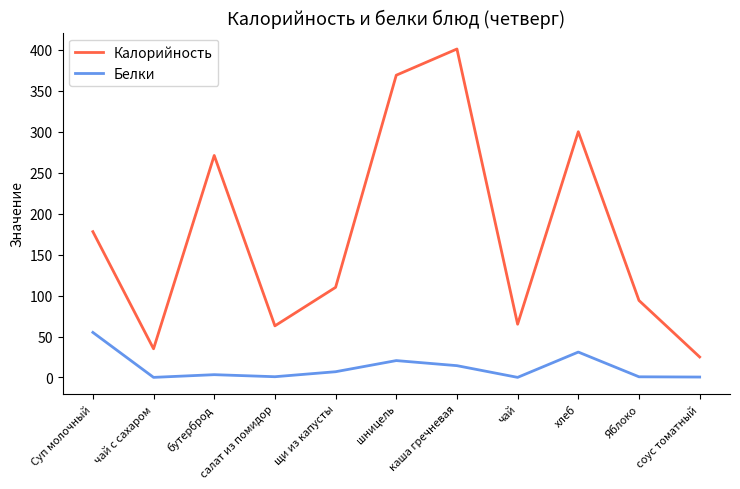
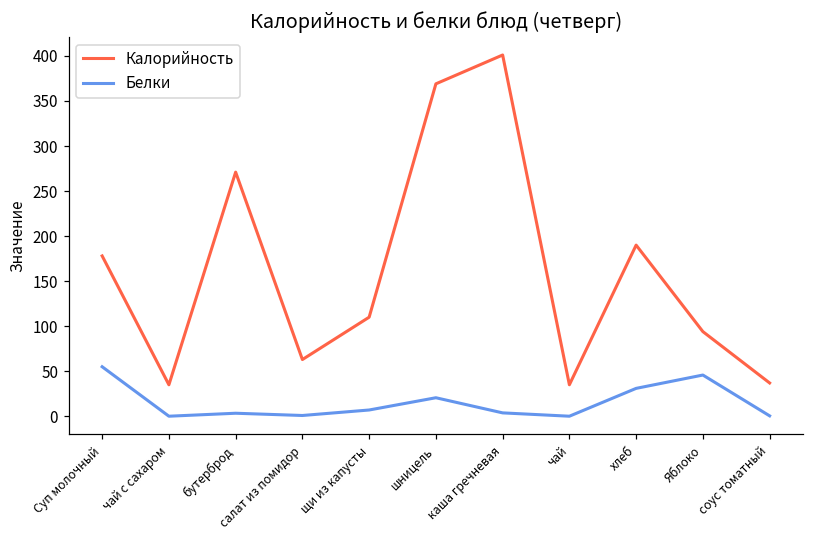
Белки, каша гречневая: 10 -> 0
Калорийность, чай: 70 -> 40
Калорийность, хлеб: 300 -> 190
Белки, Яблоко: 0 -> 50
Калорийность, соус томатный: 30 -> 40
